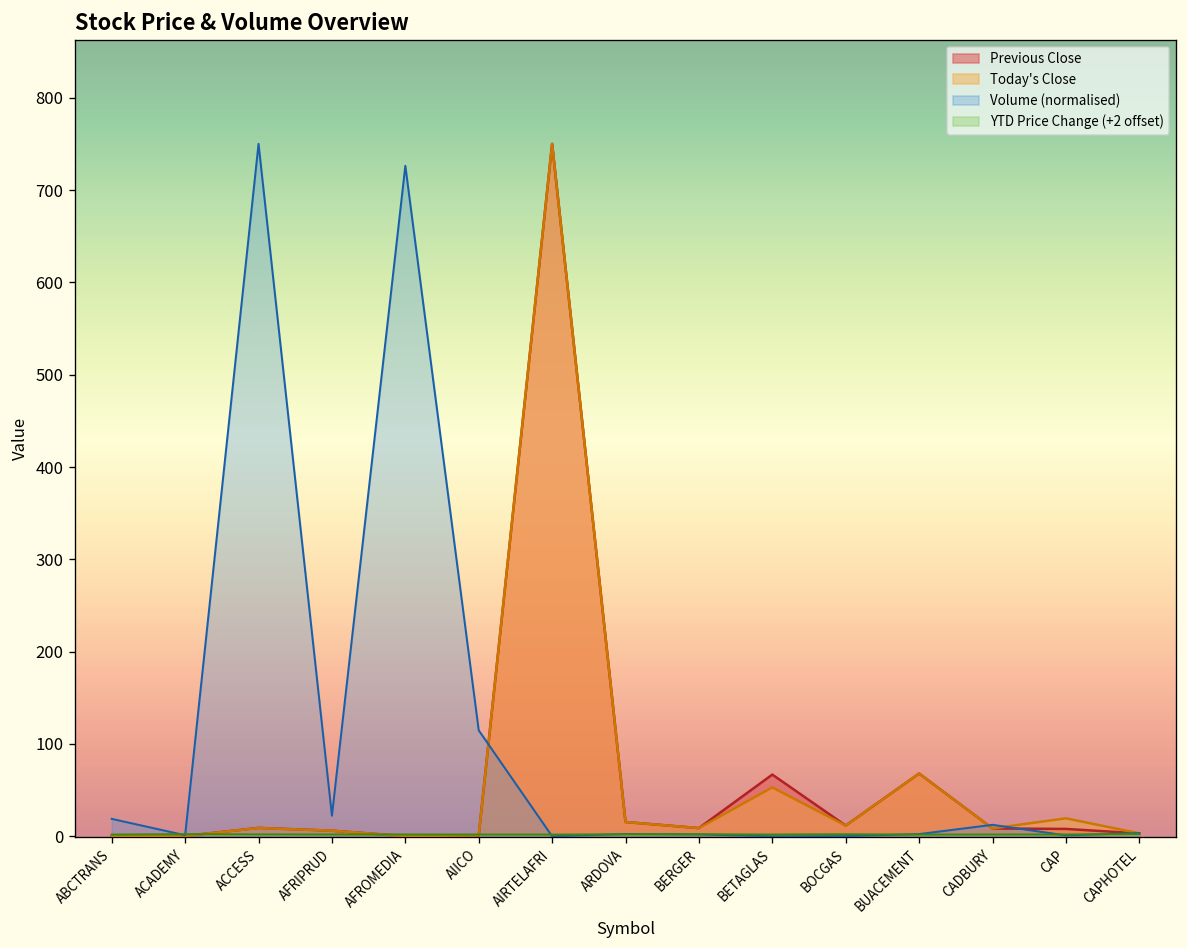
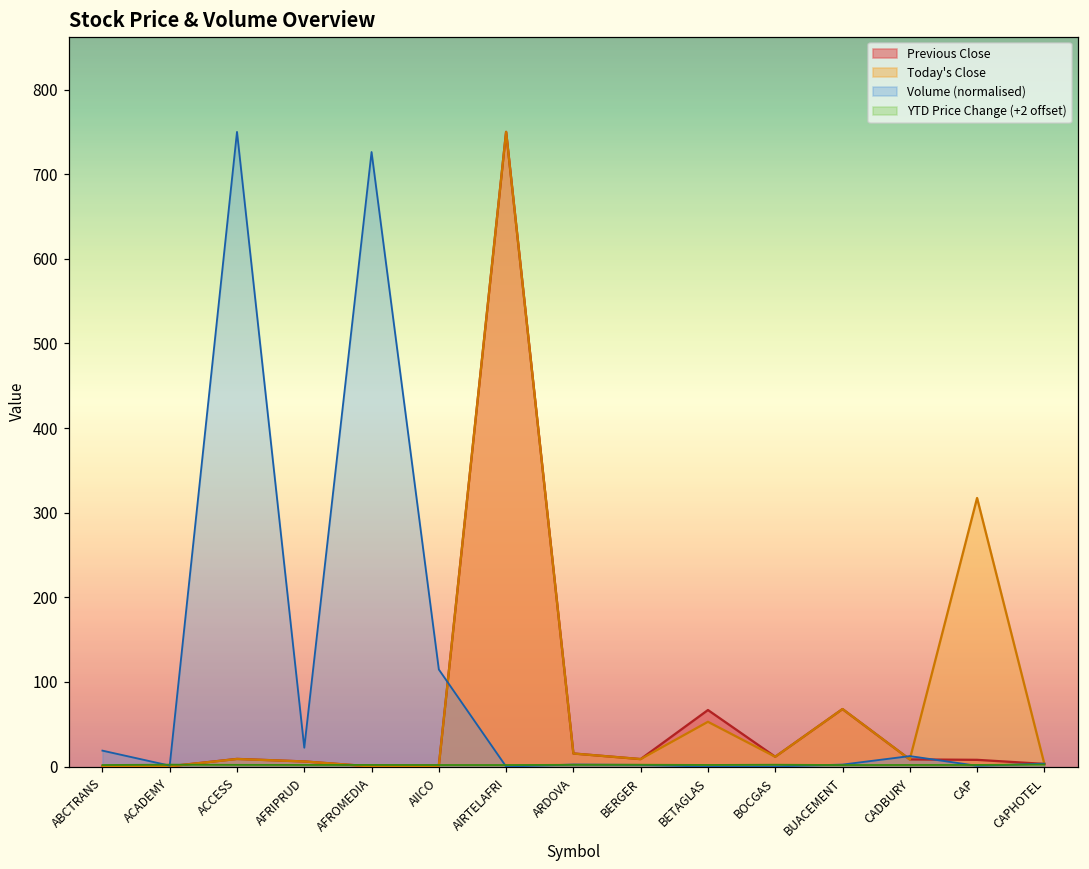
Today's Close, CAP: 20 -> 320
